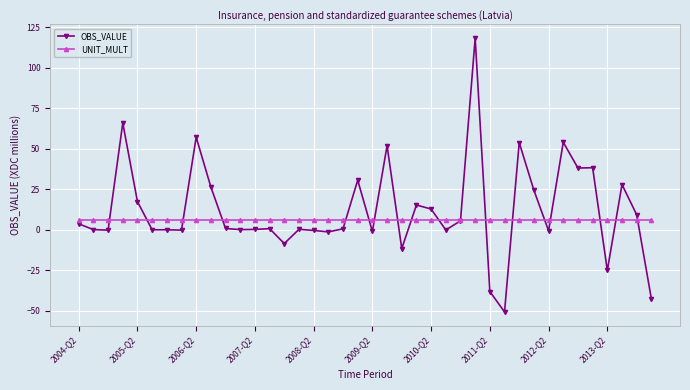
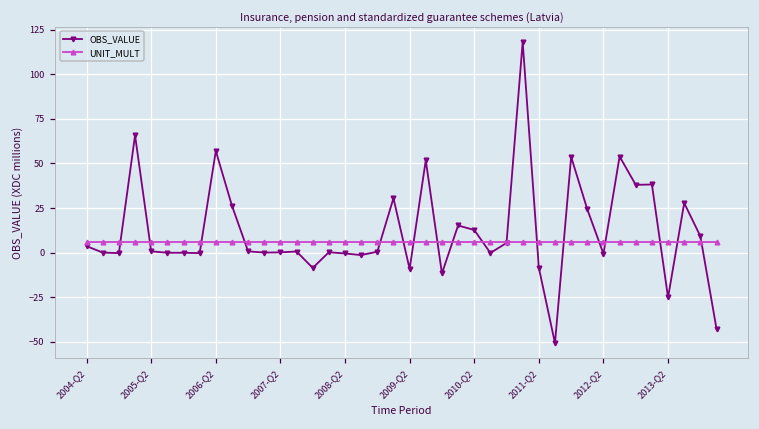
OBS_VALUE, 2005-Q2: 17 -> 1
OBS_VALUE, 2009-Q2: -1 -> -9
OBS_VALUE, 2011-Q2: -38 -> -9
